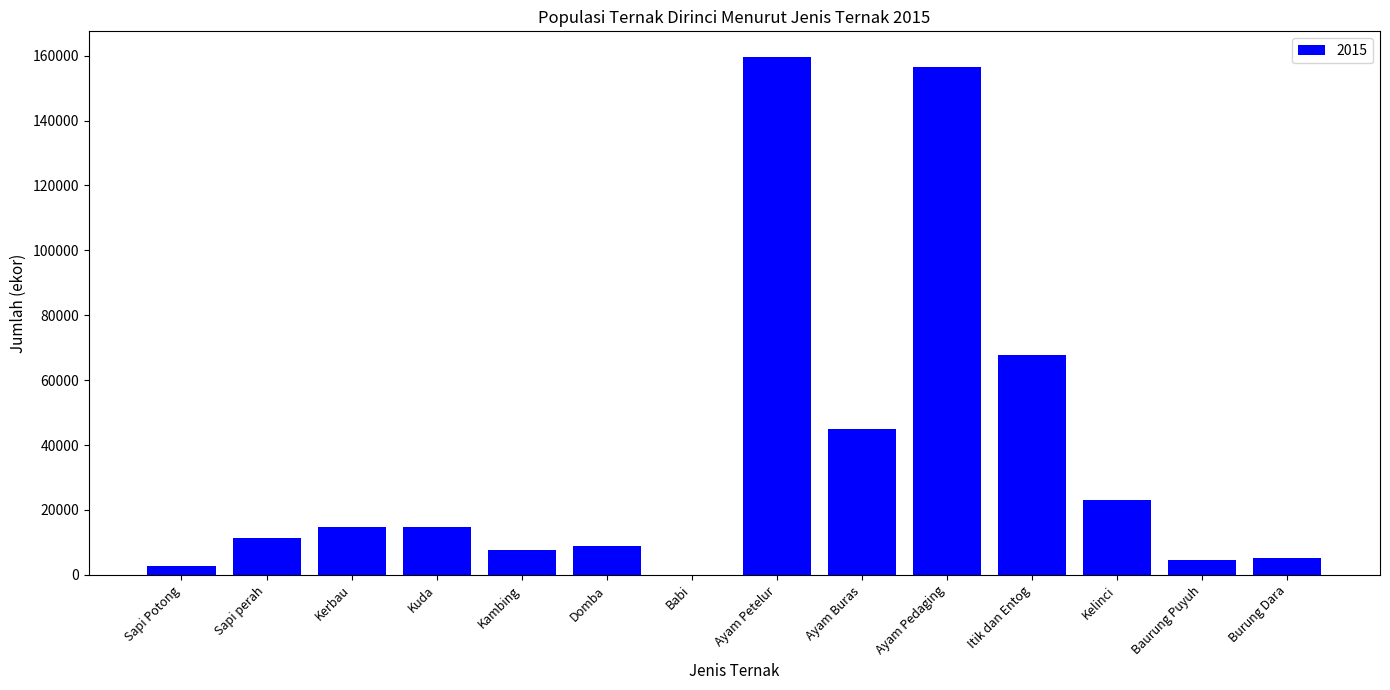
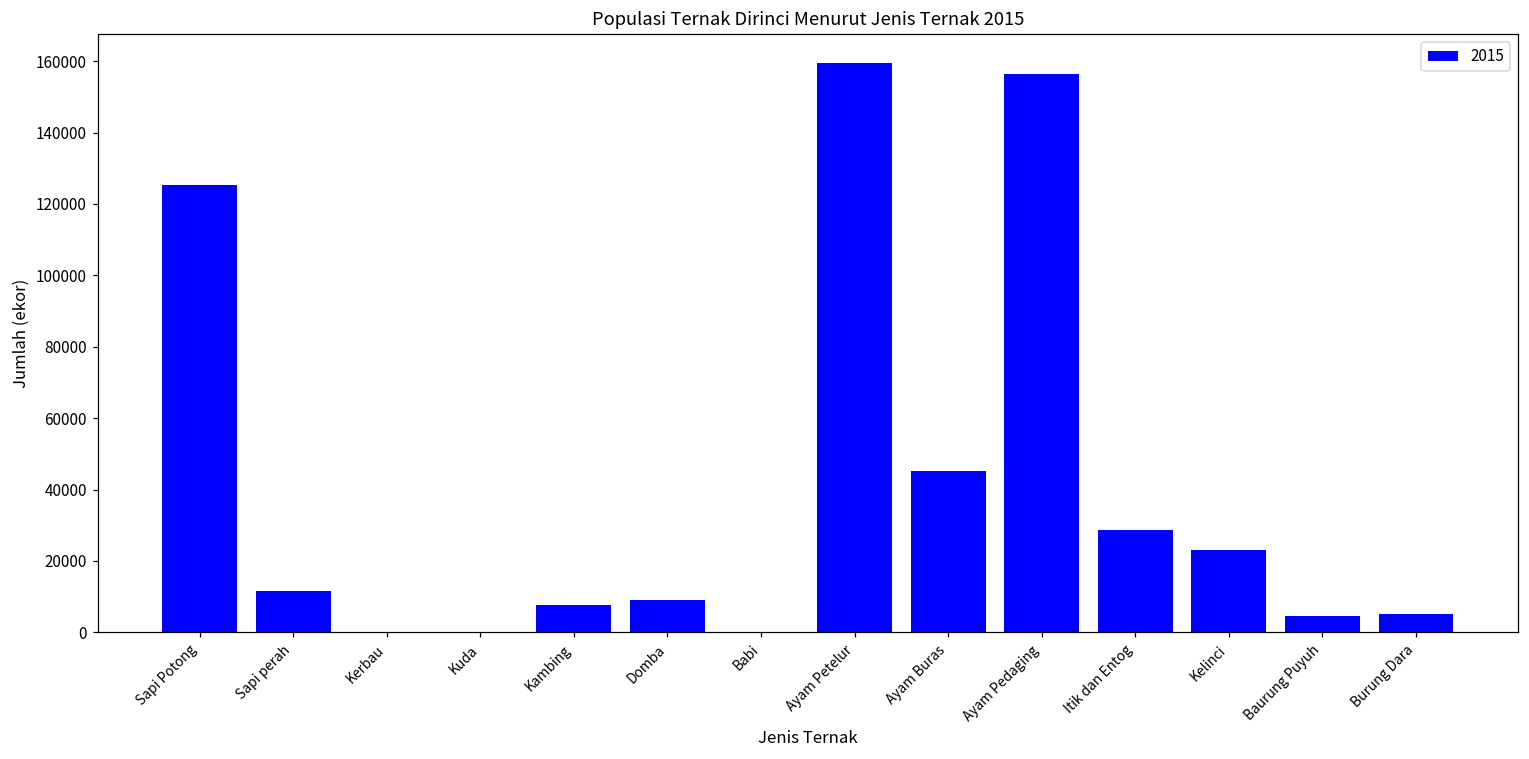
Sapi Potong: 3000 -> 125000
Kerbau: 15000 -> 0
Kuda: 15000 -> 0
Itik dan Entog: 68000 -> 29000
